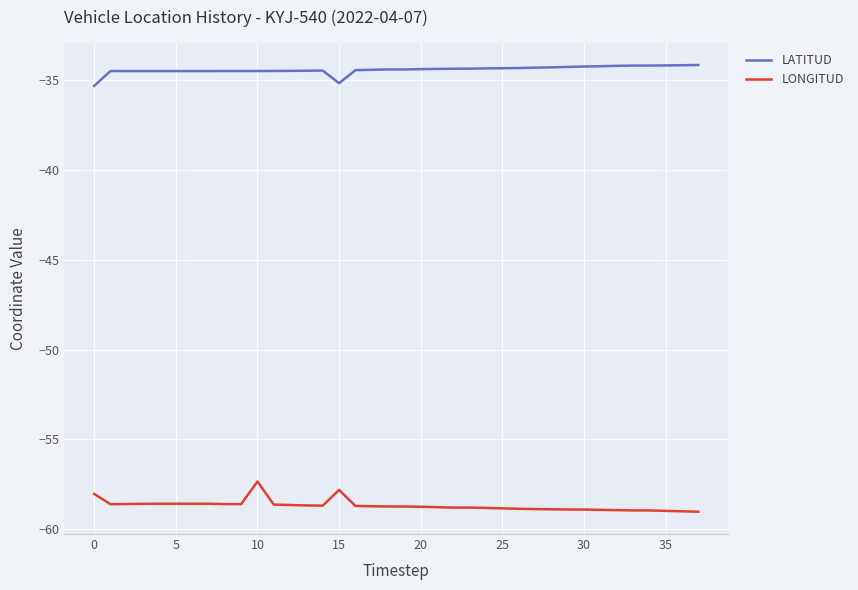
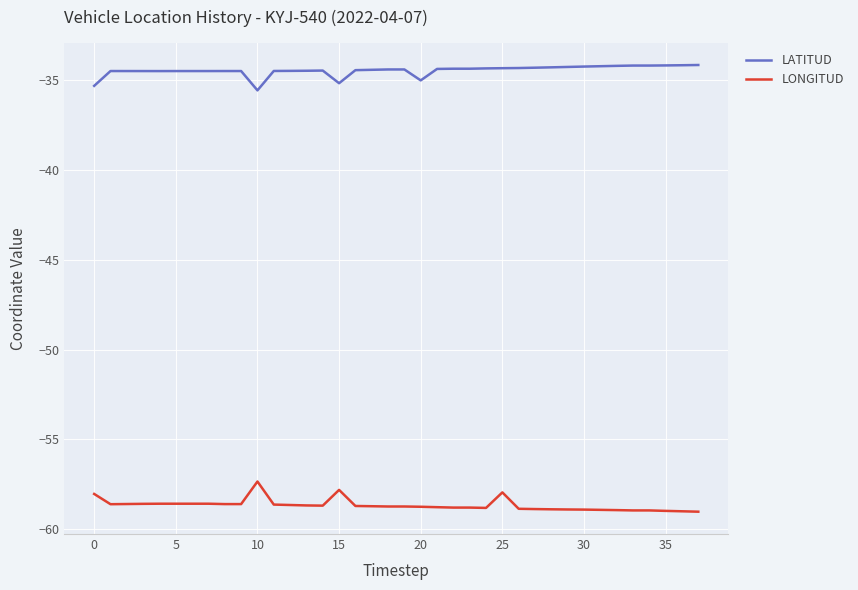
LATITUD, 10: -34.5 -> -35.6
LATITUD, 20: -34.4 -> -35.0
LONGITUD, 25: -58.8 -> -58.0
